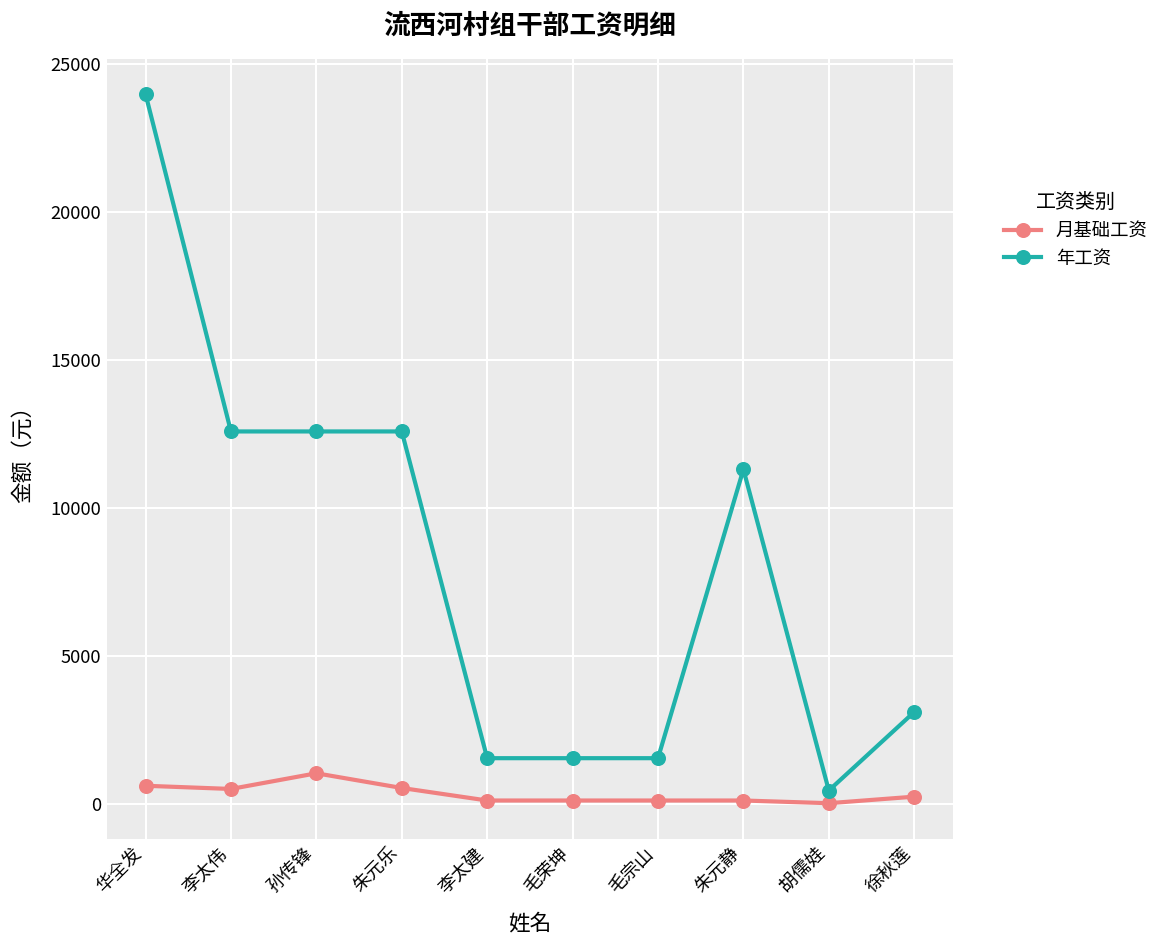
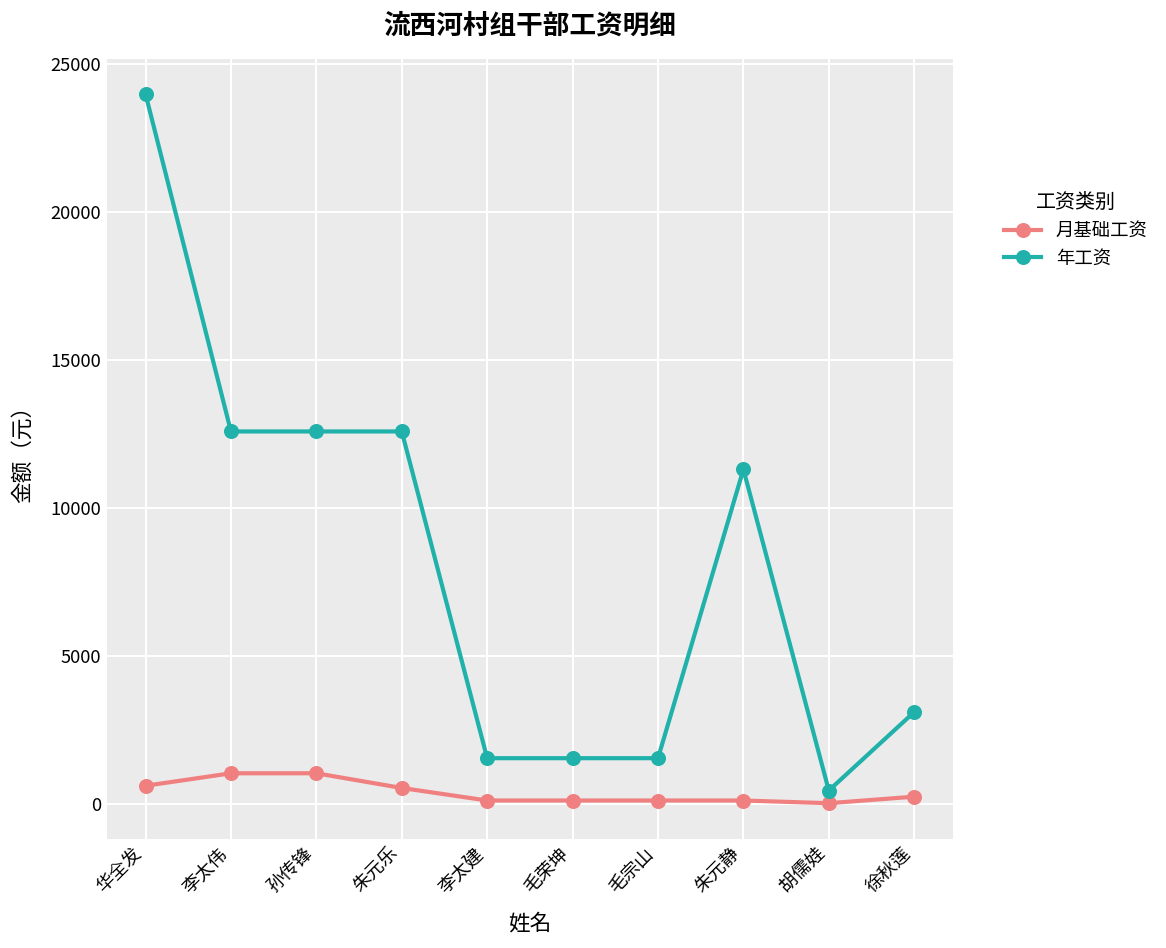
月基础工资, 李太伟: 500 -> 1100
